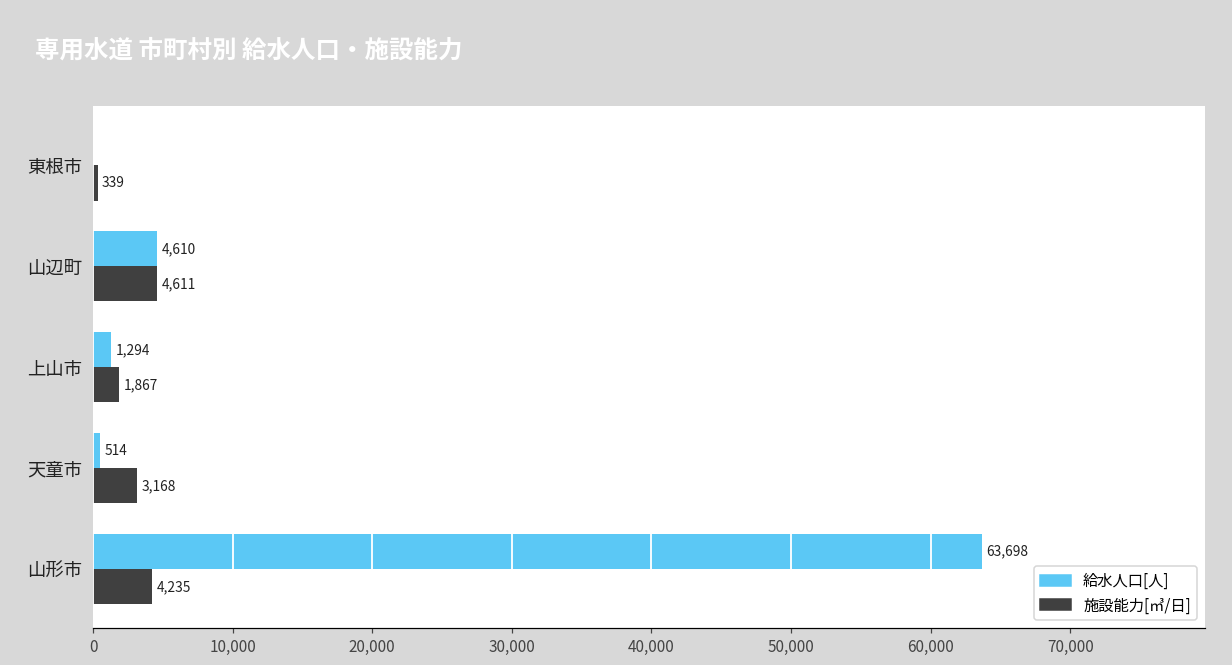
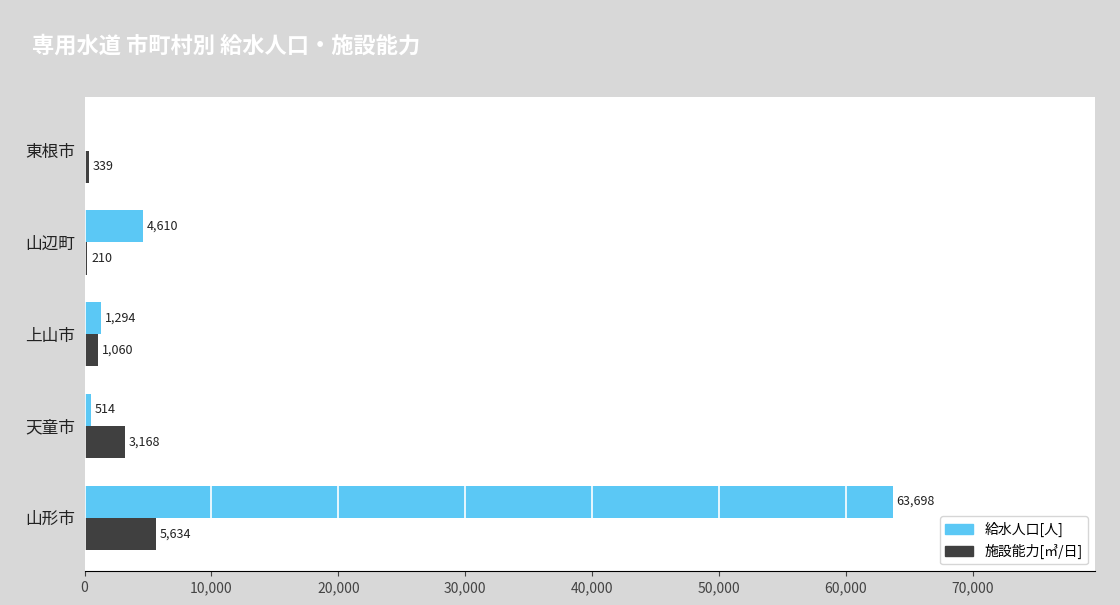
施設能力[㎥/日], 山辺町: 4,611 -> 210
施設能力[㎥/日], 上山市: 1,867 -> 1,060
施設能力[㎥/日], 山形市: 4,235 -> 5,634
